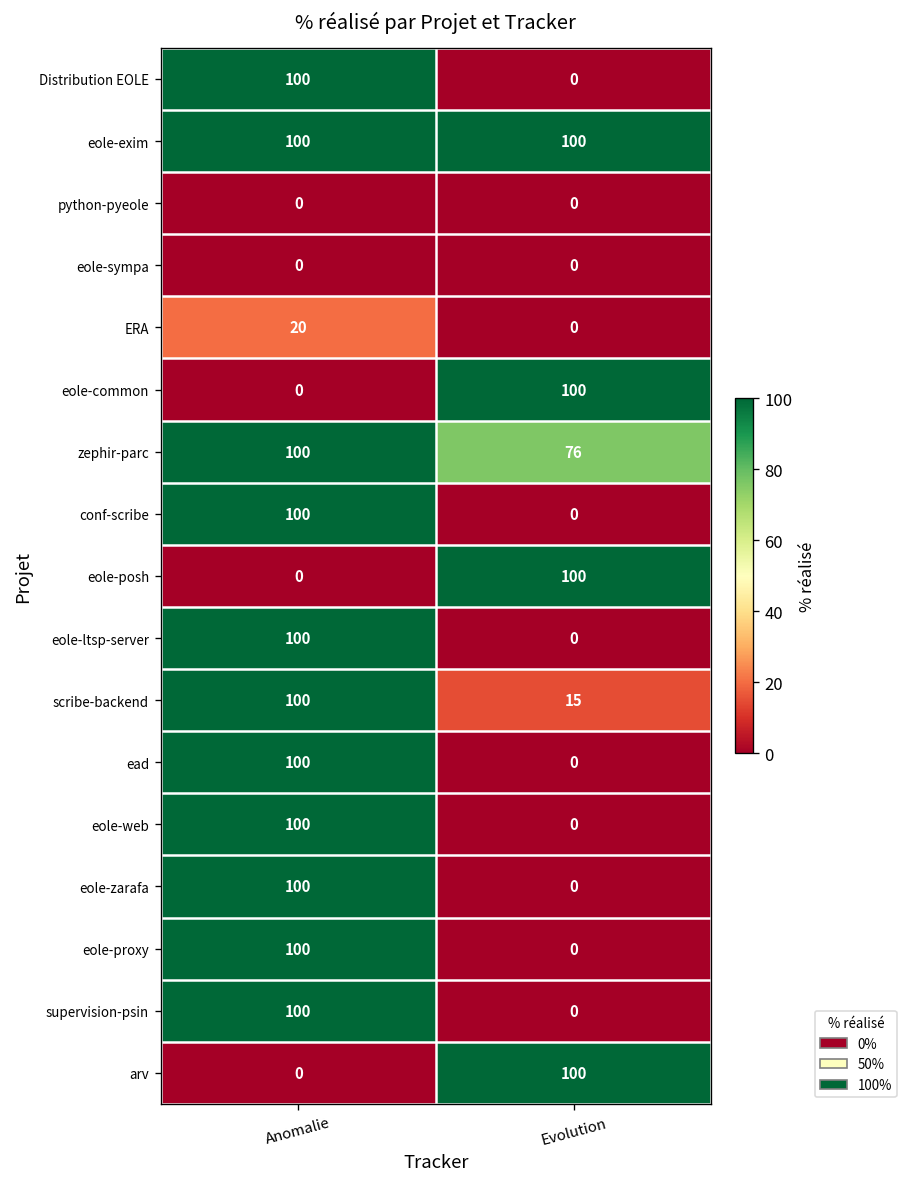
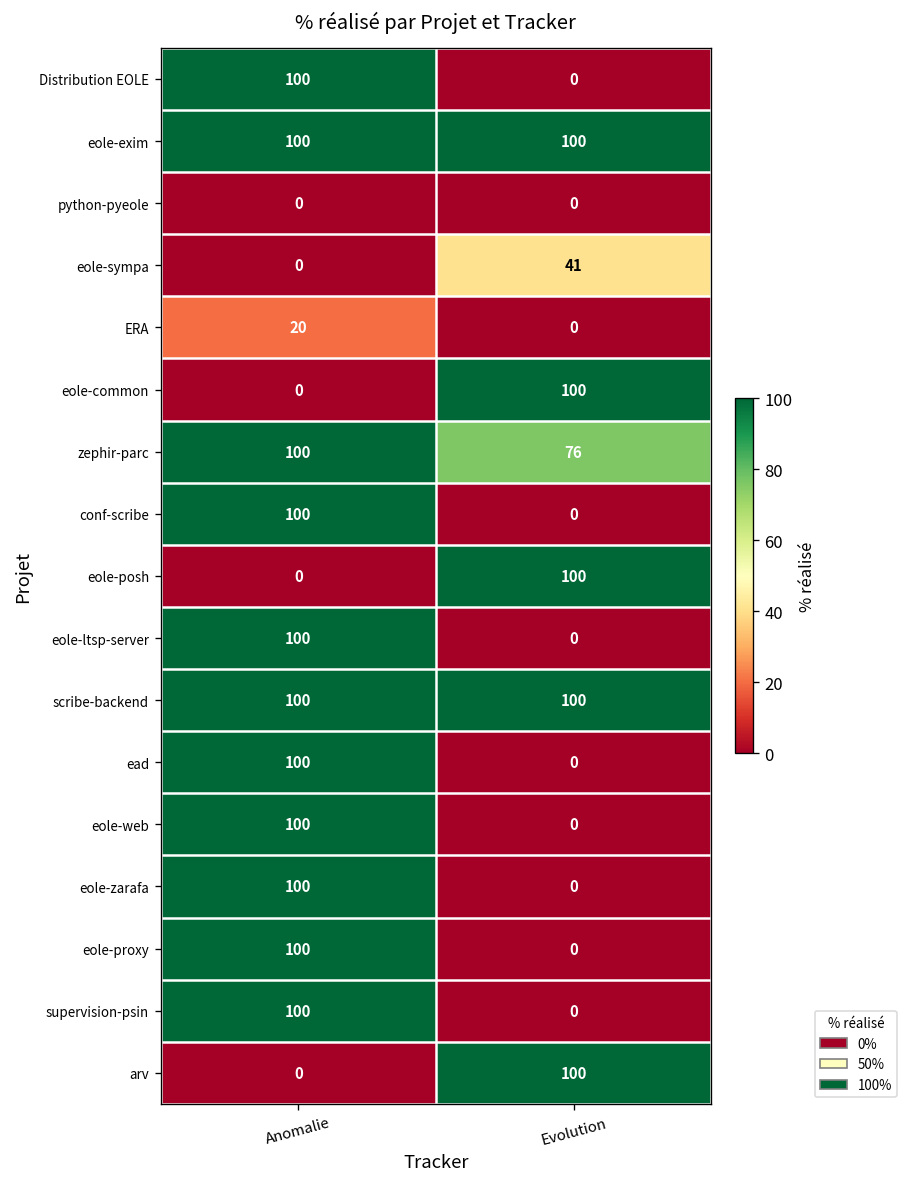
eole-sympa, Evolution: 0 -> 41
scribe-backend, Evolution: 15 -> 100
